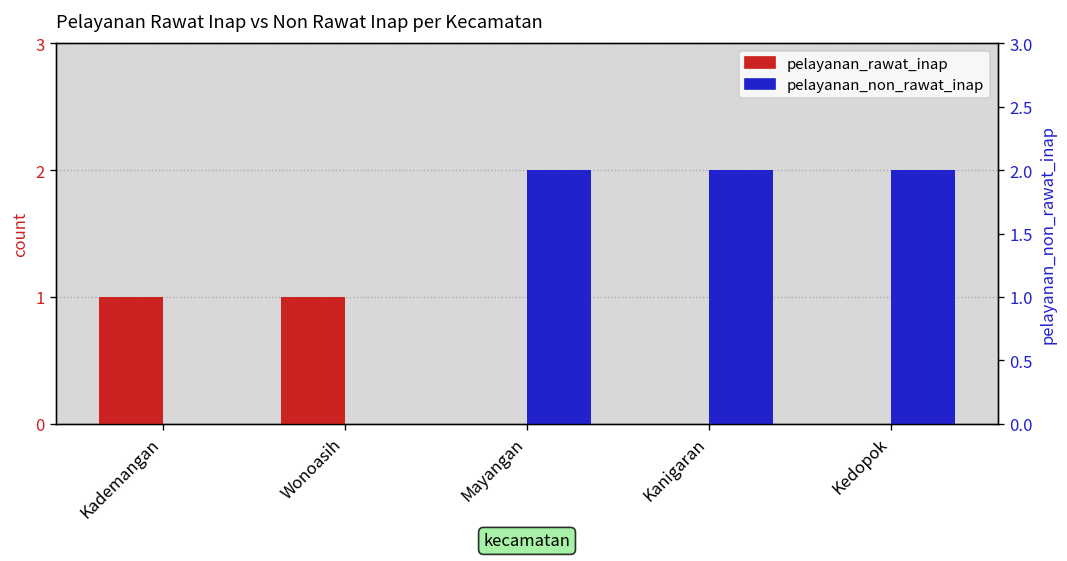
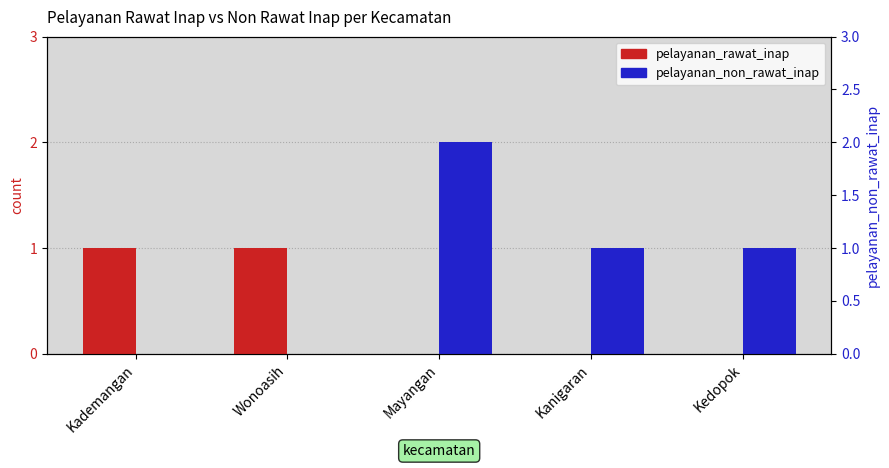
pelayanan_non_rawat_inap, Kanigaran: 2 -> 1
pelayanan_non_rawat_inap, Kedopok: 2 -> 1
